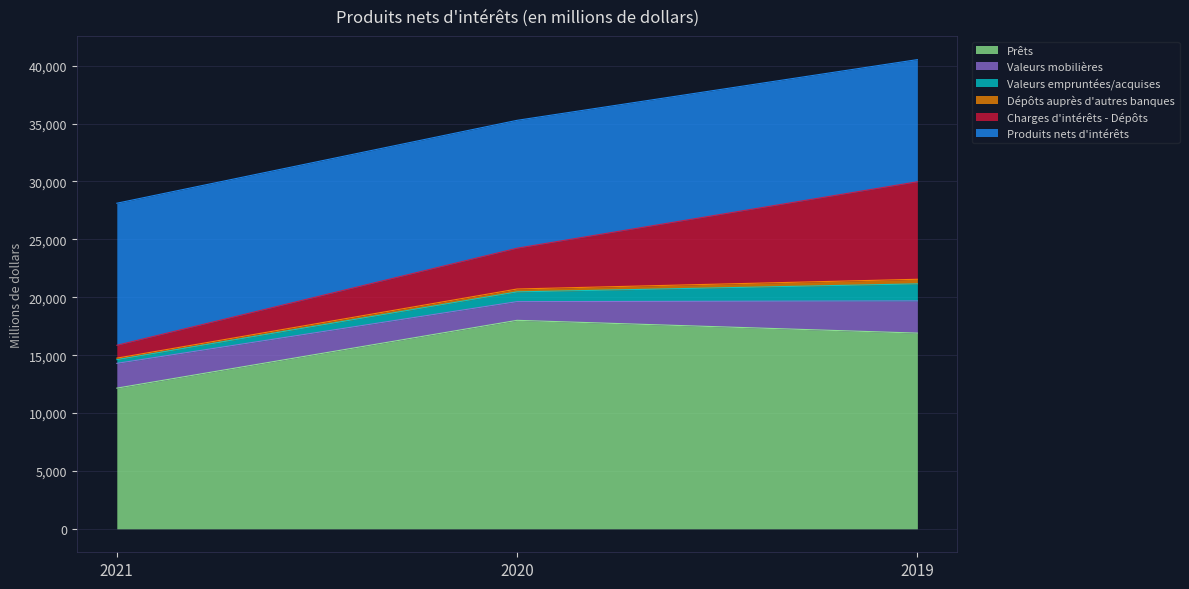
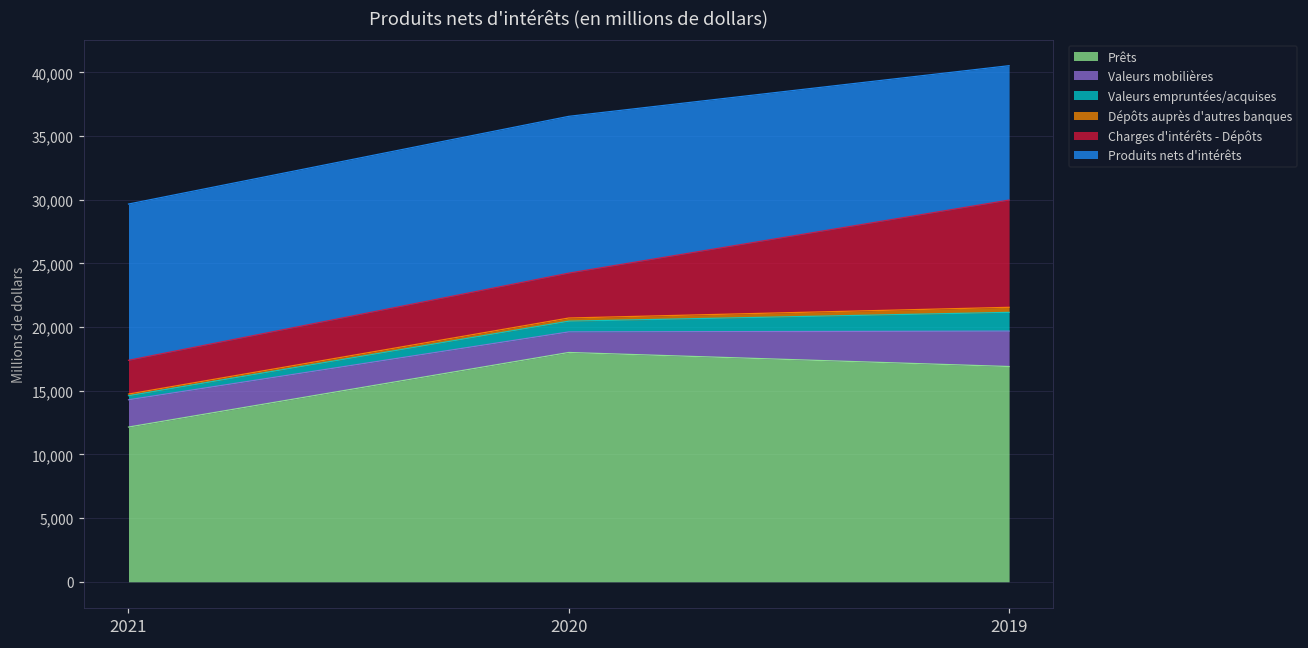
Charges d'intérêts - Dépôts, 2021: 1,100 -> 2,700
Produits nets d'intérêts, 2020: 11,000 -> 12,300
